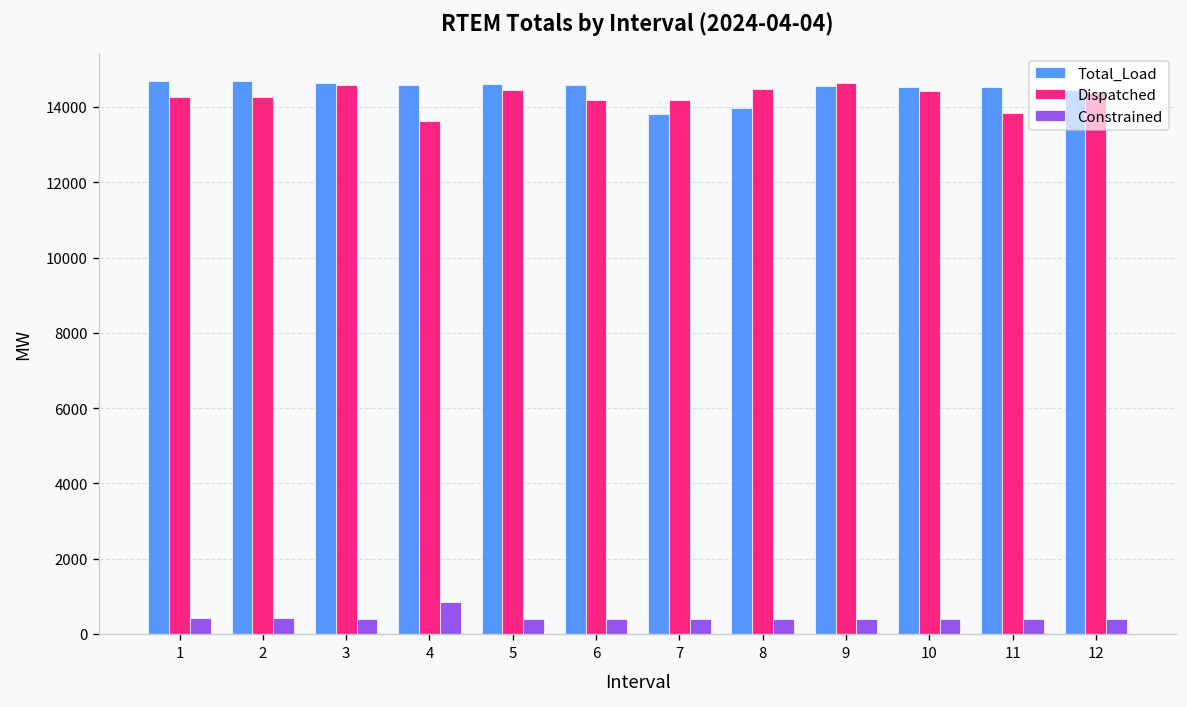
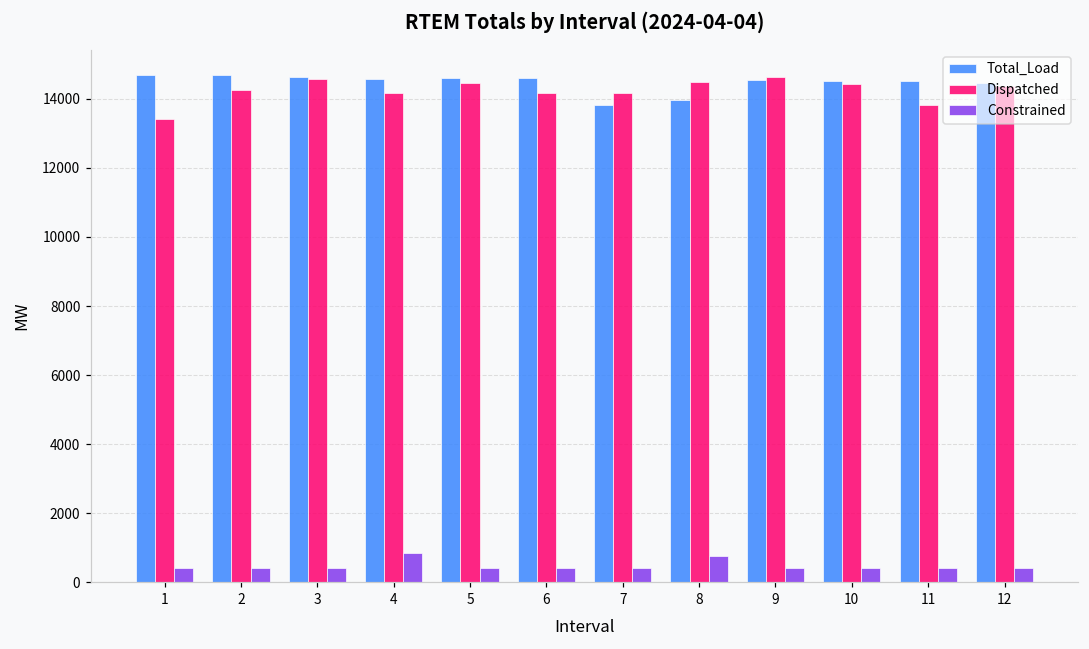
Dispatched, 1: 14300 -> 13400
Dispatched, 4: 13600 -> 14200
Constrained, 8: 400 -> 800
